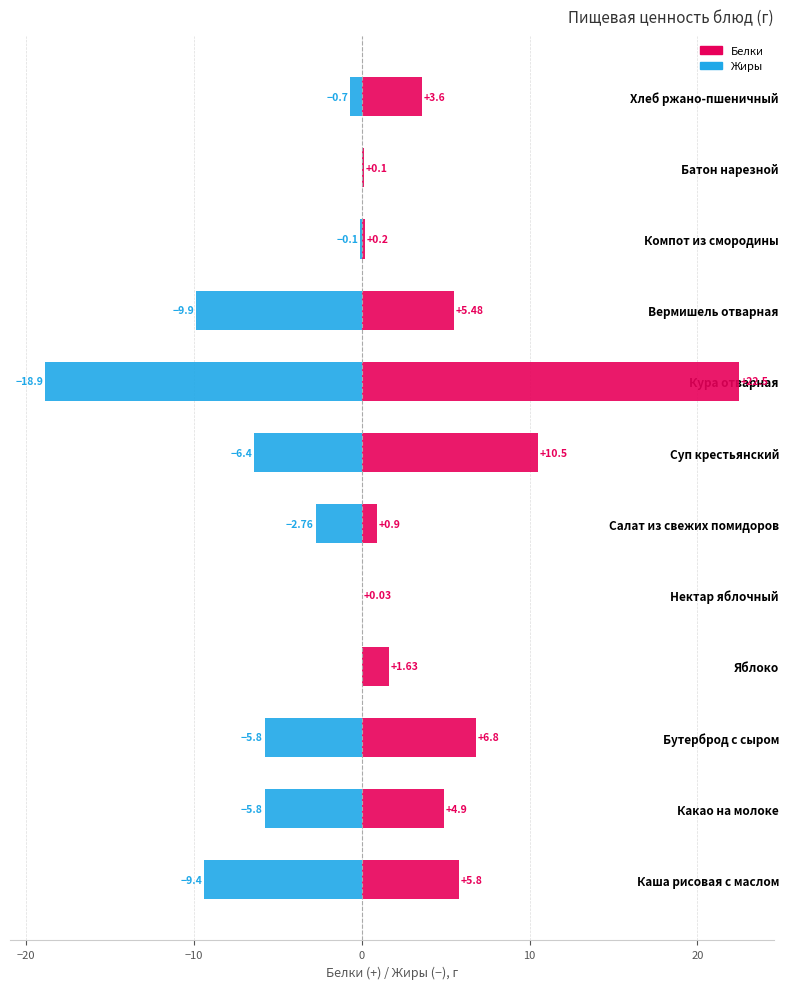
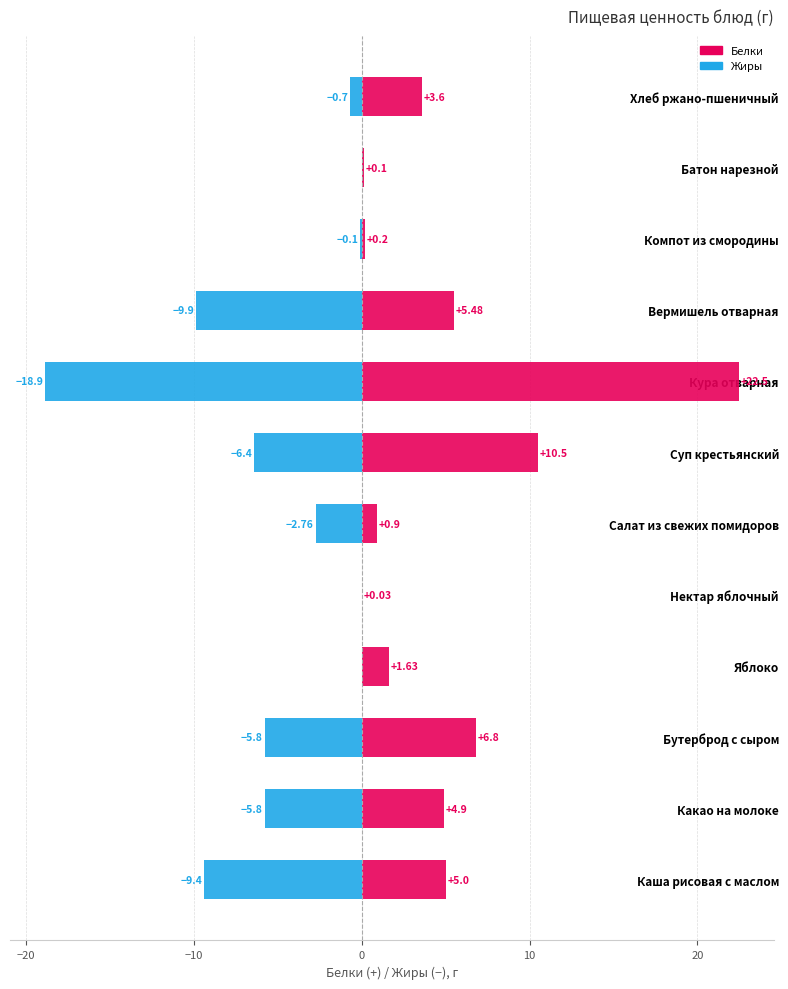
Белки, Каша рисовая с маслом: +5.8 -> +5.0
